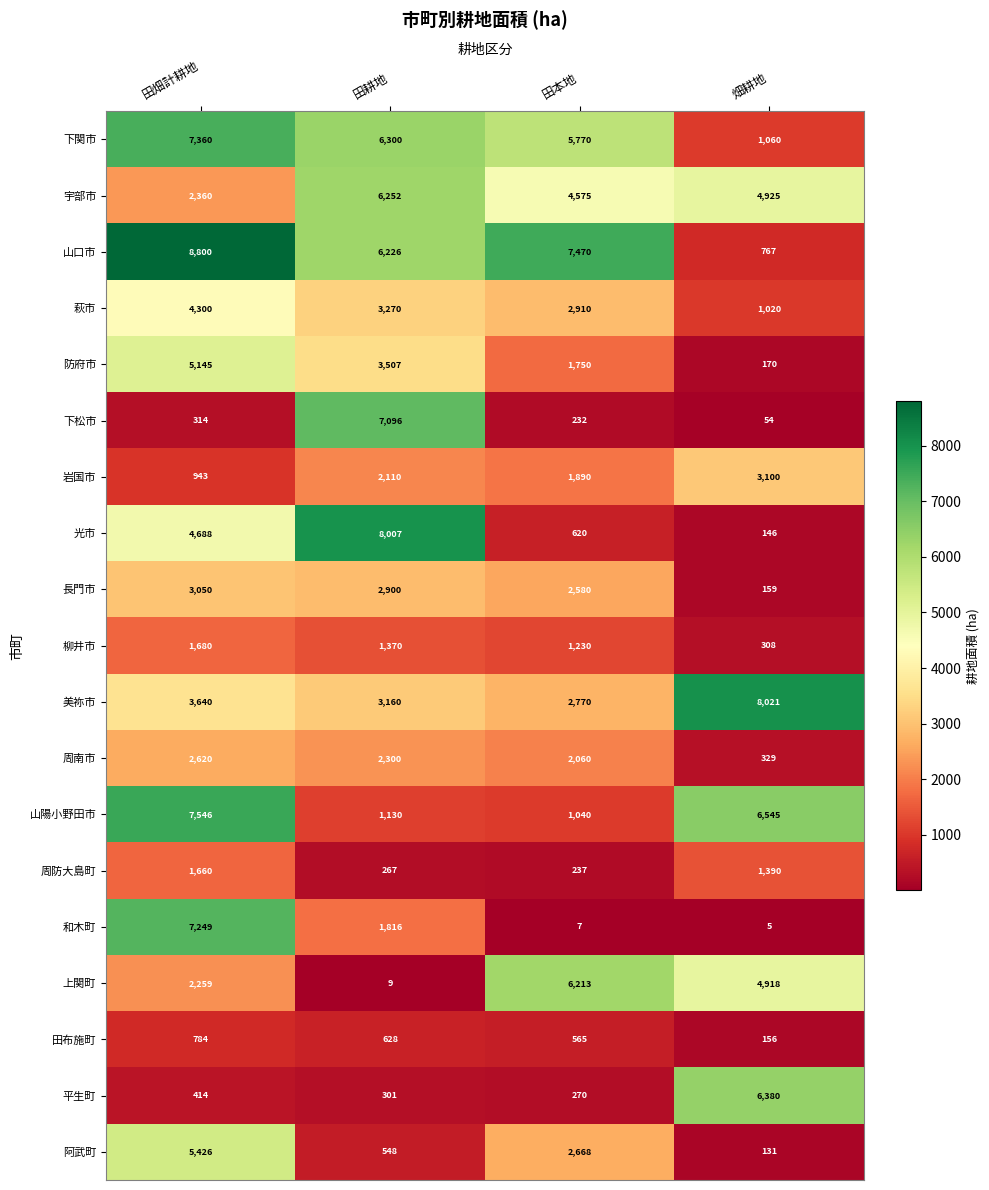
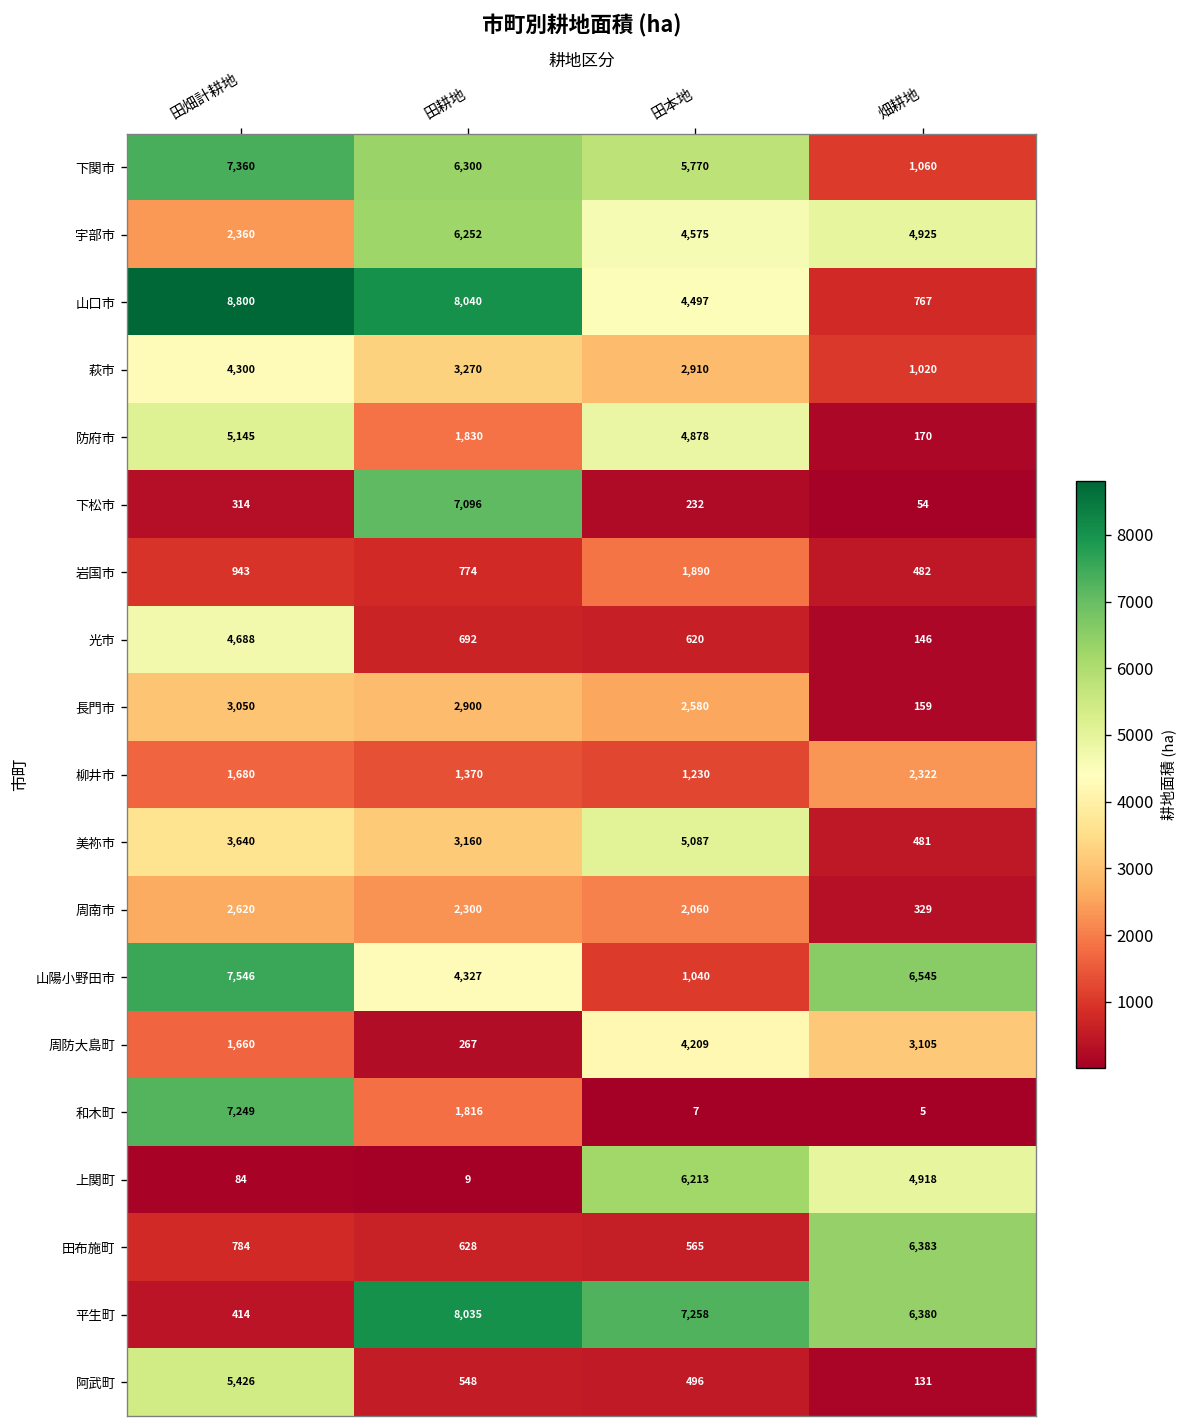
山口市, 田耕地: 6,226 -> 8,040
山口市, 田本地: 7,470 -> 4,497
防府市, 田耕地: 3,507 -> 1,830
防府市, 田本地: 1,750 -> 4,878
岩国市, 田耕地: 2,110 -> 774
岩国市, 畑耕地: 3,100 -> 482
光市, 田耕地: 8,007 -> 692
柳井市, 畑耕地: 308 -> 2,322
美祢市, 田本地: 2,770 -> 5,087
美祢市, 畑耕地: 8,021 -> 481
山陽小野田市, 田耕地: 1,130 -> 4,327
周防大島町, 田本地: 237 -> 4,209
周防大島町, 畑耕地: 1,390 -> 3,105
上関町, 田畑計耕地: 2,259 -> 84
田布施町, 畑耕地: 156 -> 6,383
平生町, 田耕地: 301 -> 8,035
平生町, 田本地: 270 -> 7,258
阿武町, 田本地: 2,668 -> 496
